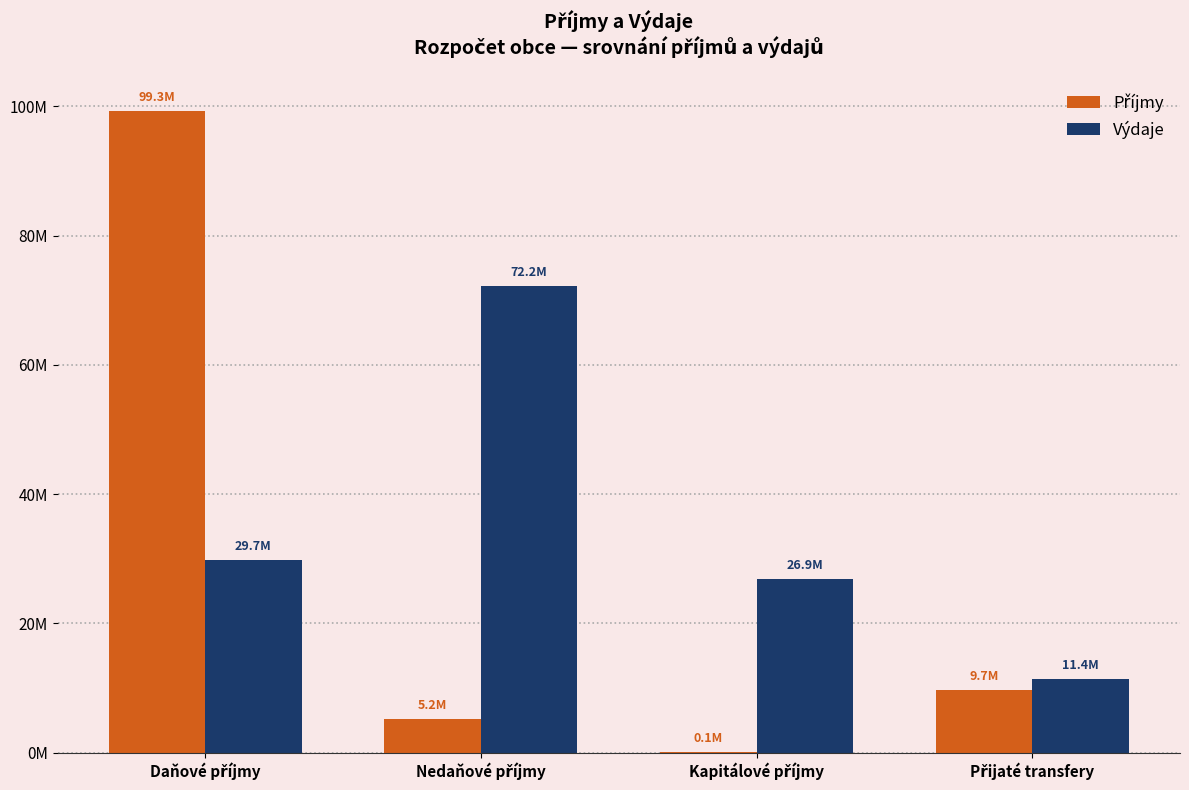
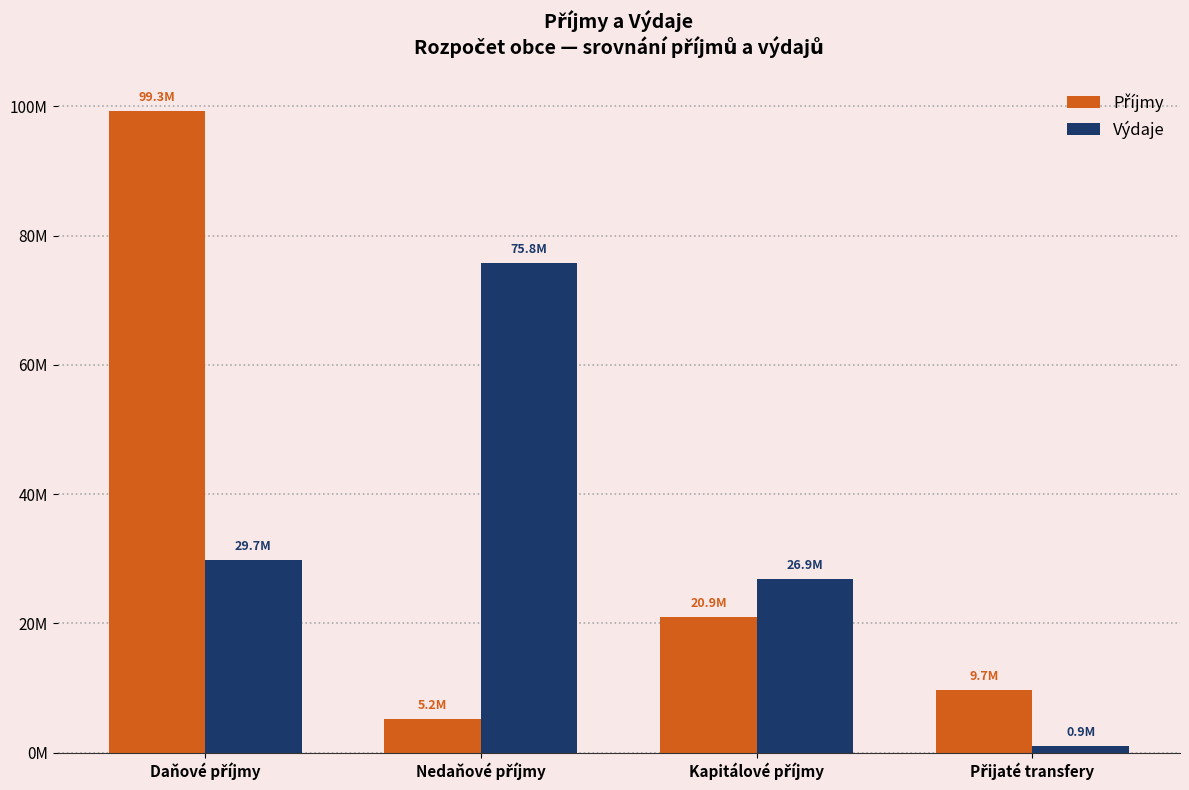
Výdaje, Nedaňové příjmy: 72.2M -> 75.8M
Příjmy, Kapitálové příjmy: 0.1M -> 20.9M
Výdaje, Přijaté transfery: 11.4M -> 0.9M
